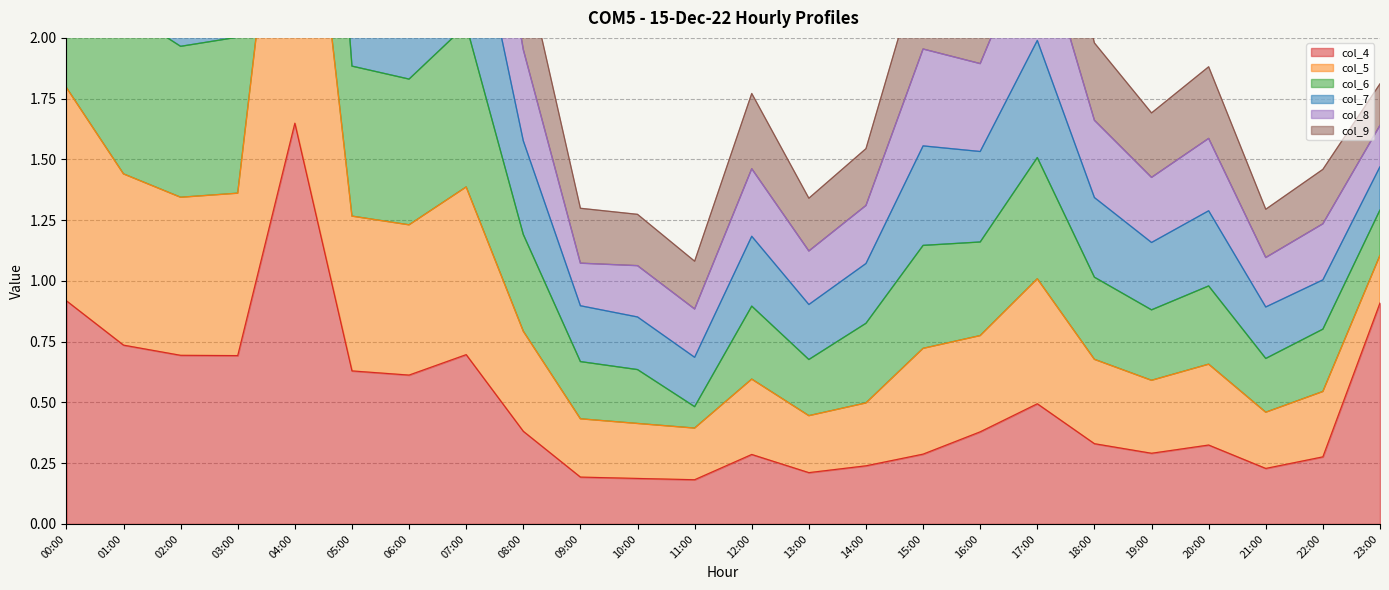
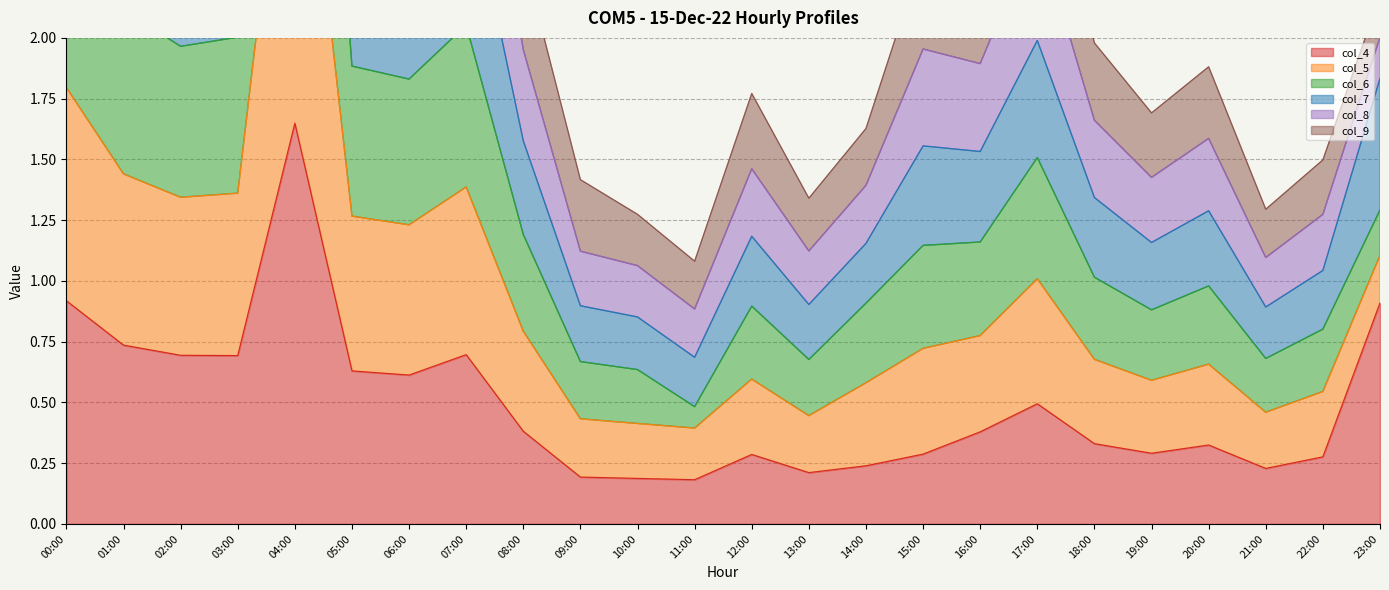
col_8, 09:00: 0.18 -> 0.22
col_9, 09:00: 0.23 -> 0.29
col_5, 14:00: 0.26 -> 0.34
col_7, 22:00: 0.20 -> 0.24
col_7, 23:00: 0.18 -> 0.54
